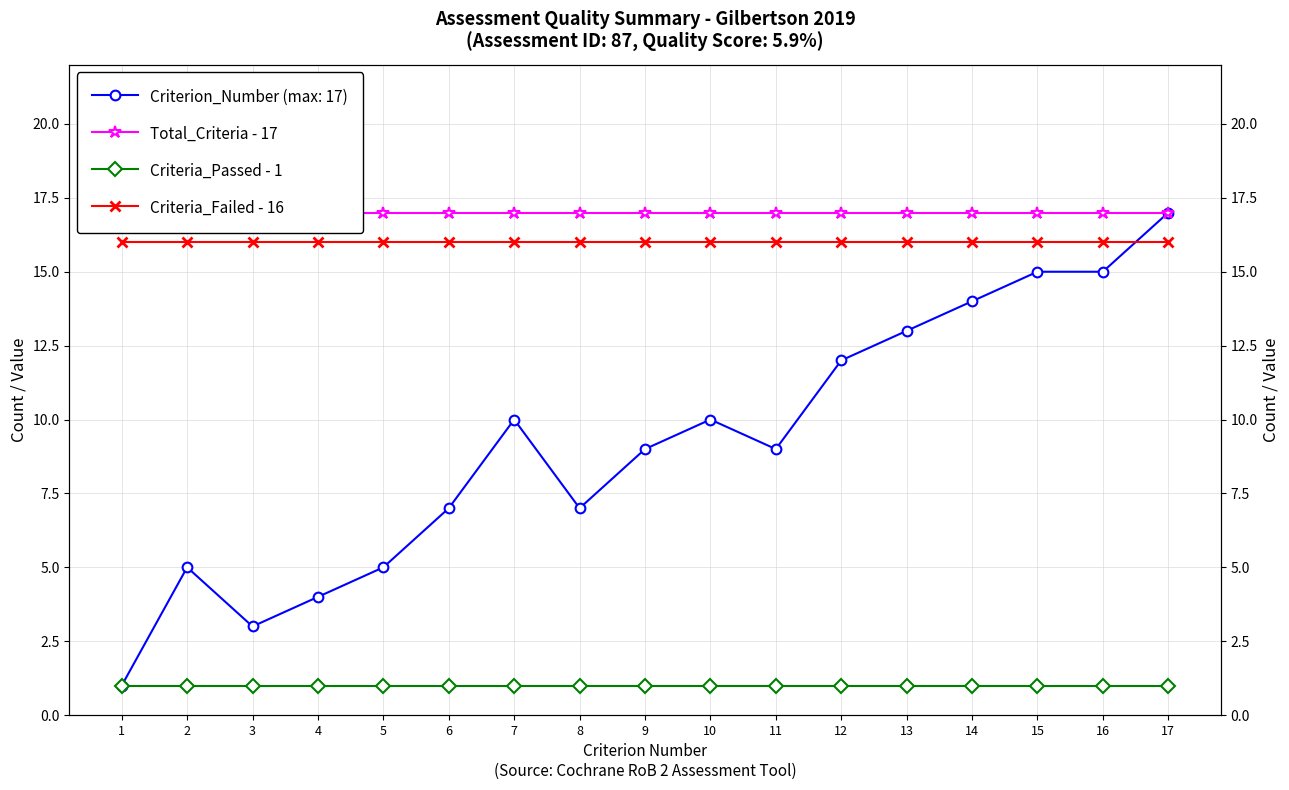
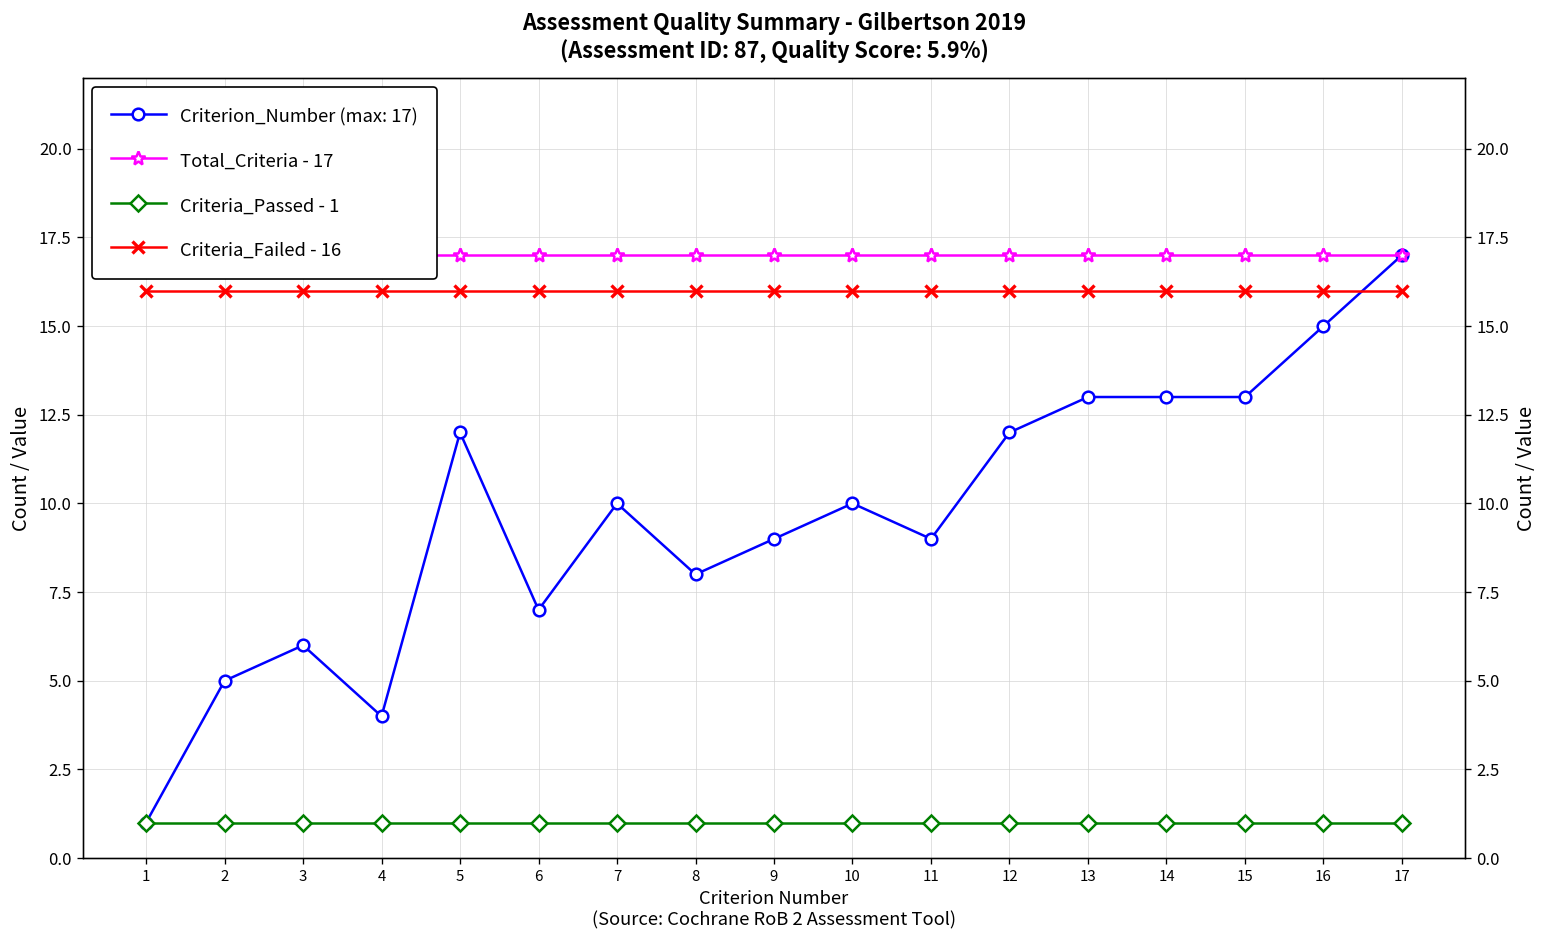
Criterion_Number (max: 17), 3: 3 -> 6
Criterion_Number (max: 17), 5: 5 -> 12
Criterion_Number (max: 17), 8: 7 -> 8
Criterion_Number (max: 17), 14: 14 -> 13
Criterion_Number (max: 17), 15: 15 -> 13
